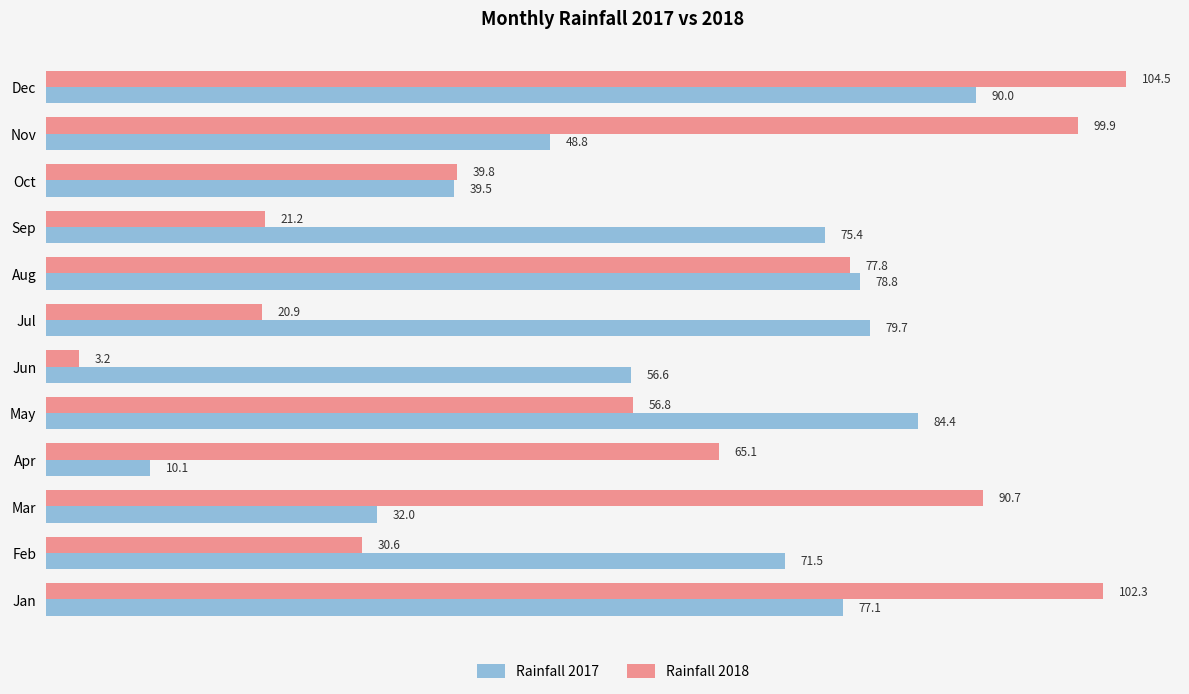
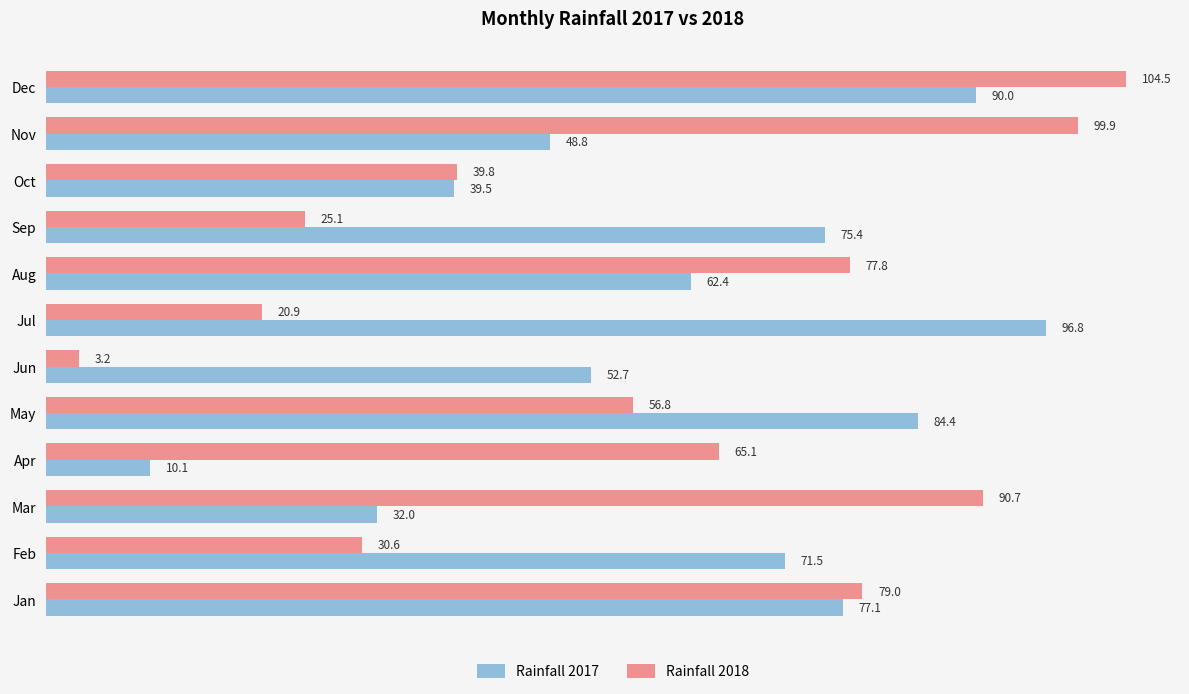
Rainfall 2018, Sep: 21.2 -> 25.1
Rainfall 2017, Aug: 78.8 -> 62.4
Rainfall 2017, Jul: 79.7 -> 96.8
Rainfall 2017, Jun: 56.6 -> 52.7
Rainfall 2018, Jan: 102.3 -> 79.0
